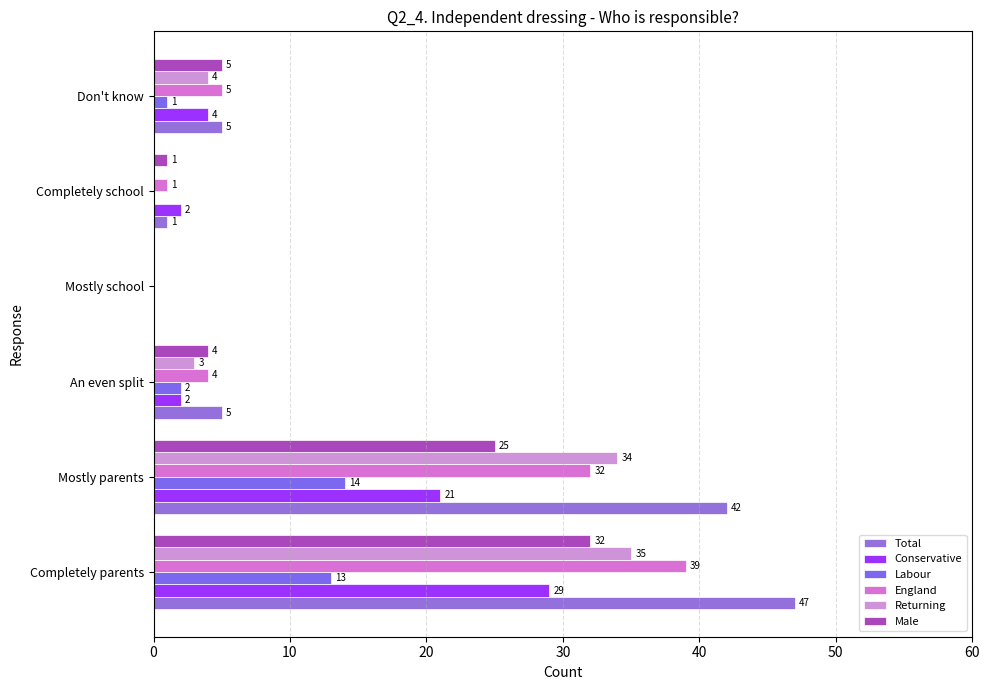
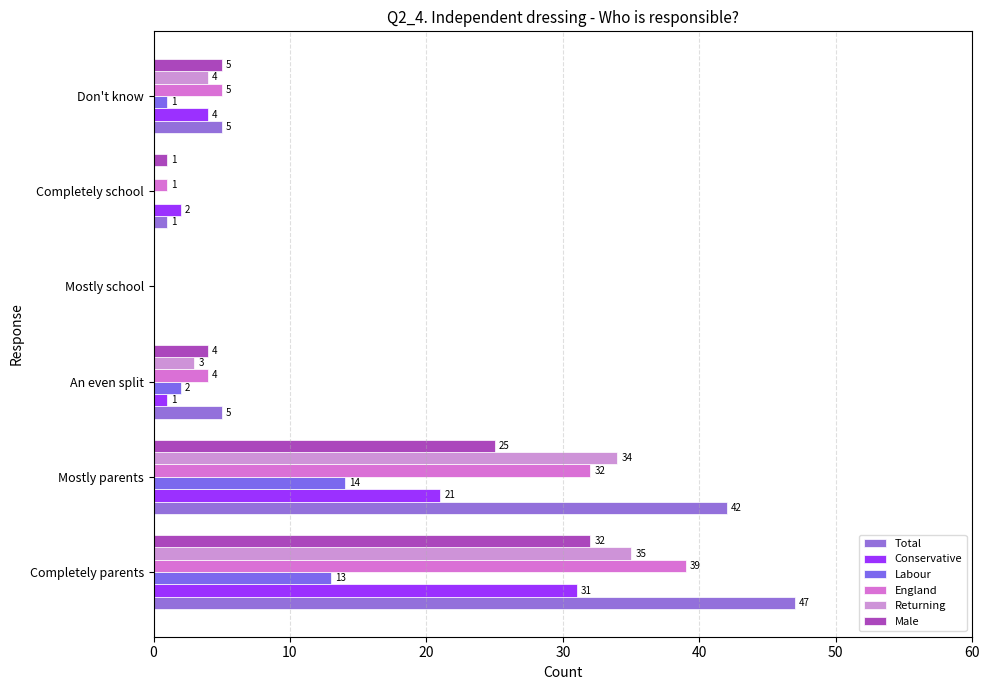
Conservative, An even split: 2 -> 1
Conservative, Completely parents: 29 -> 31
